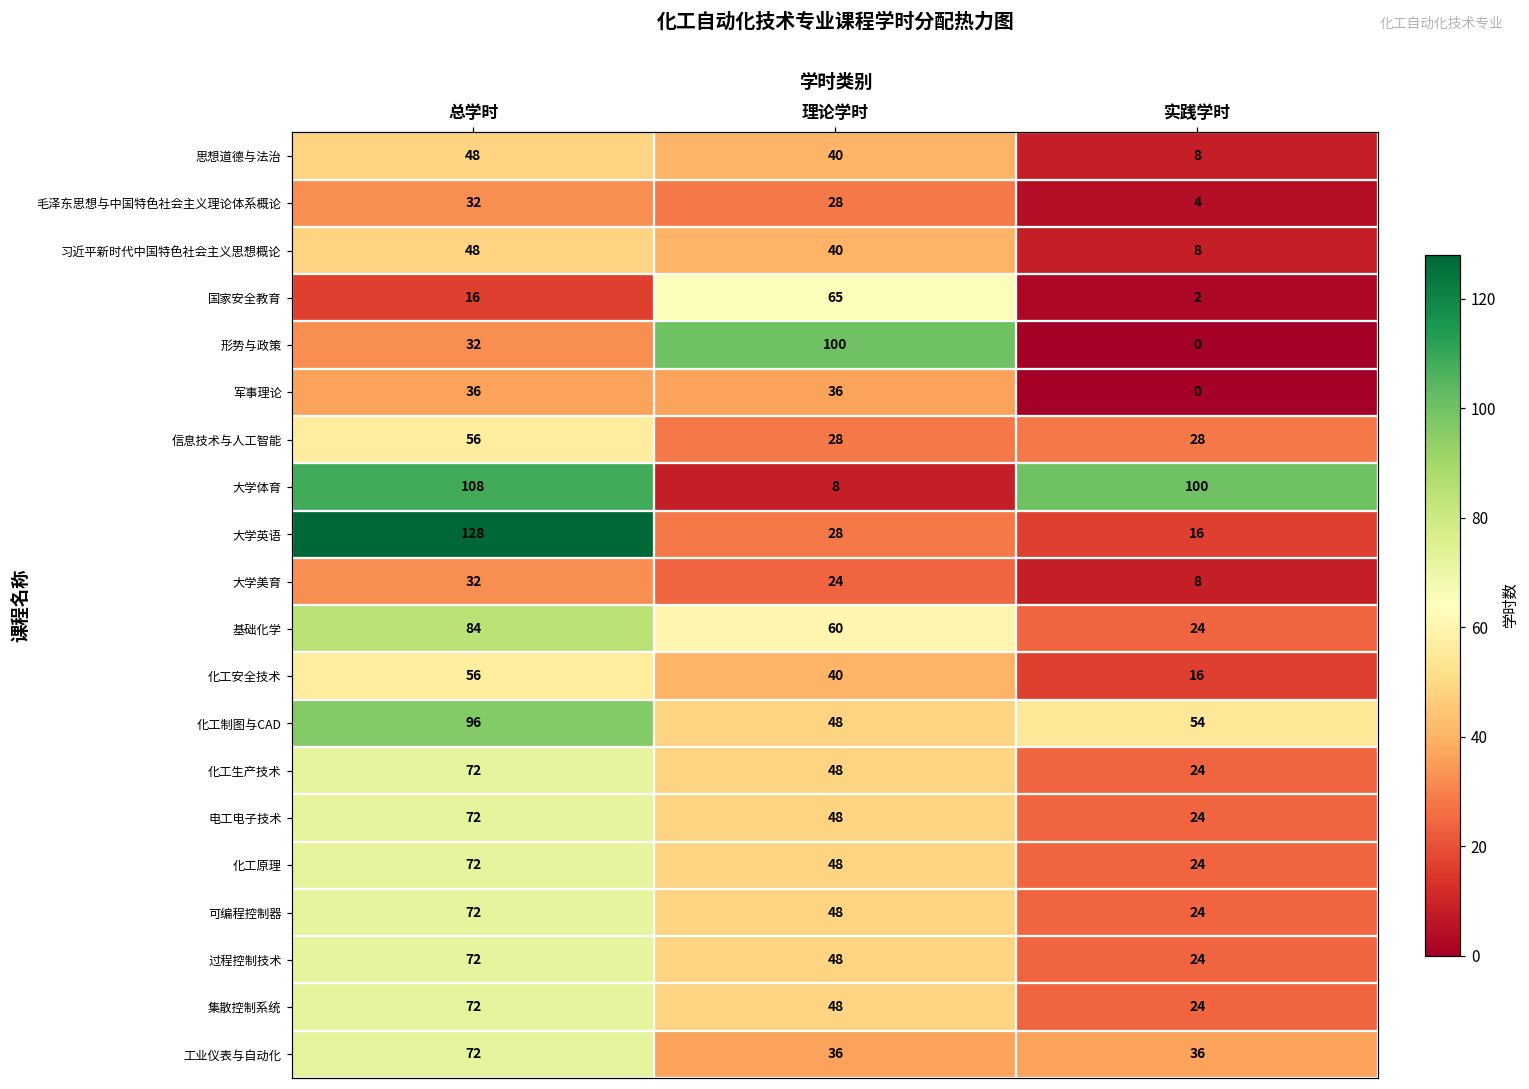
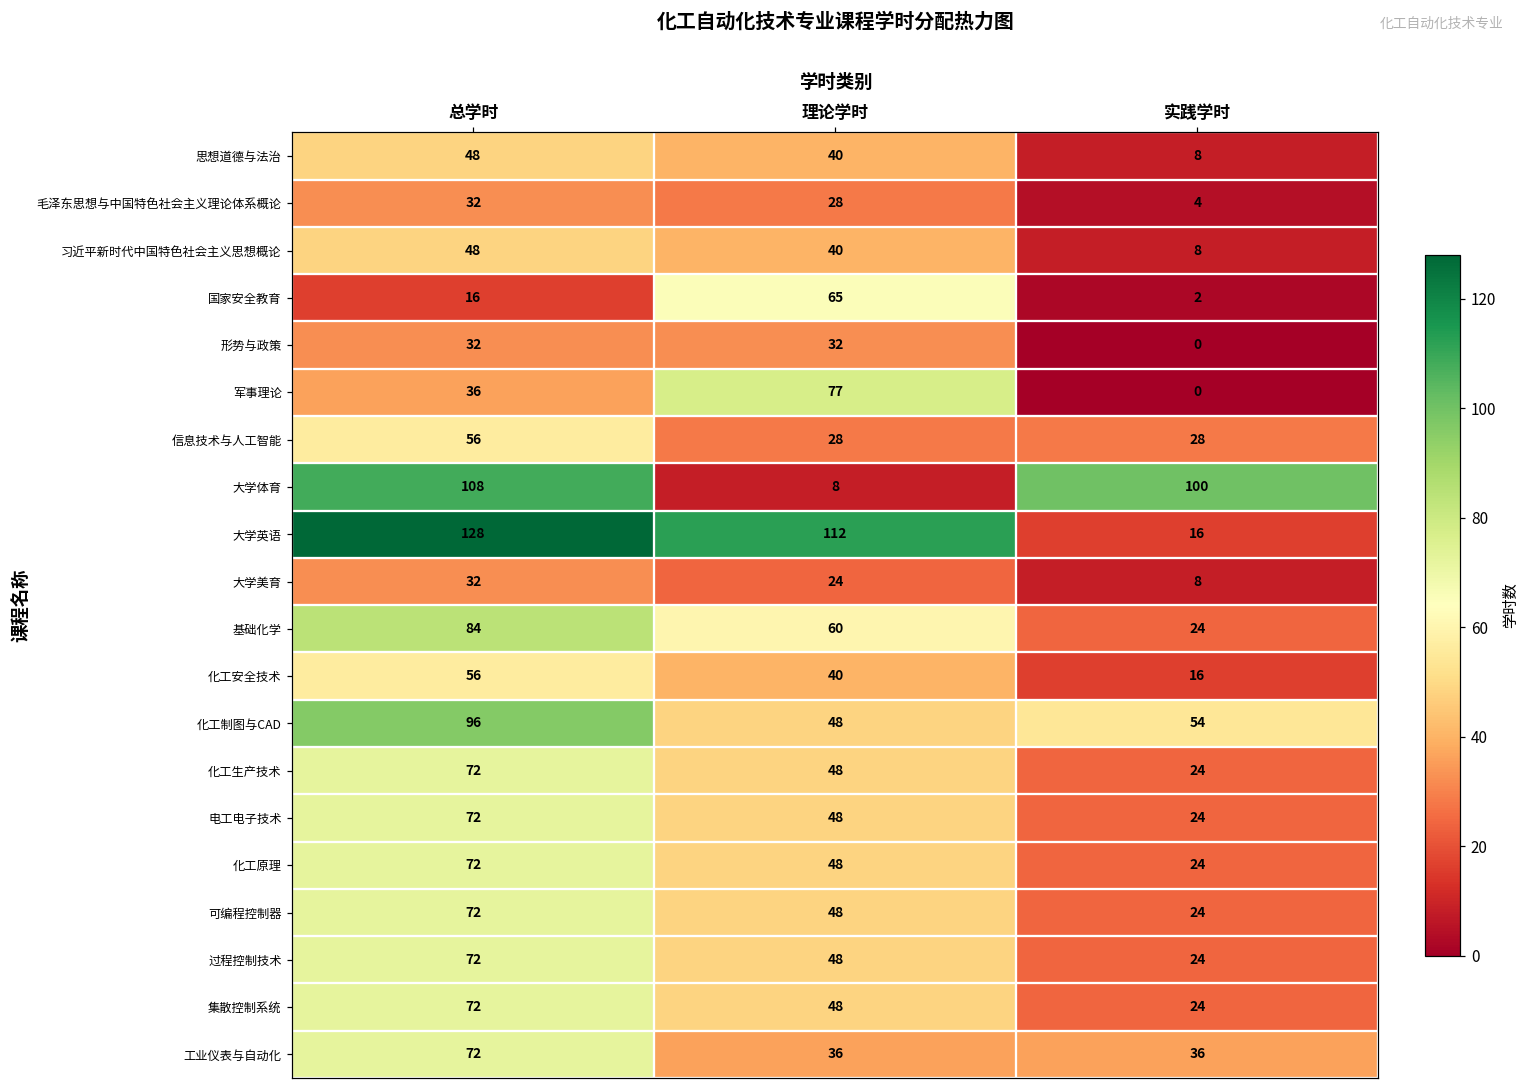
形势与政策, 理论学时: 100 -> 32
军事理论, 理论学时: 36 -> 77
大学英语, 理论学时: 28 -> 112
